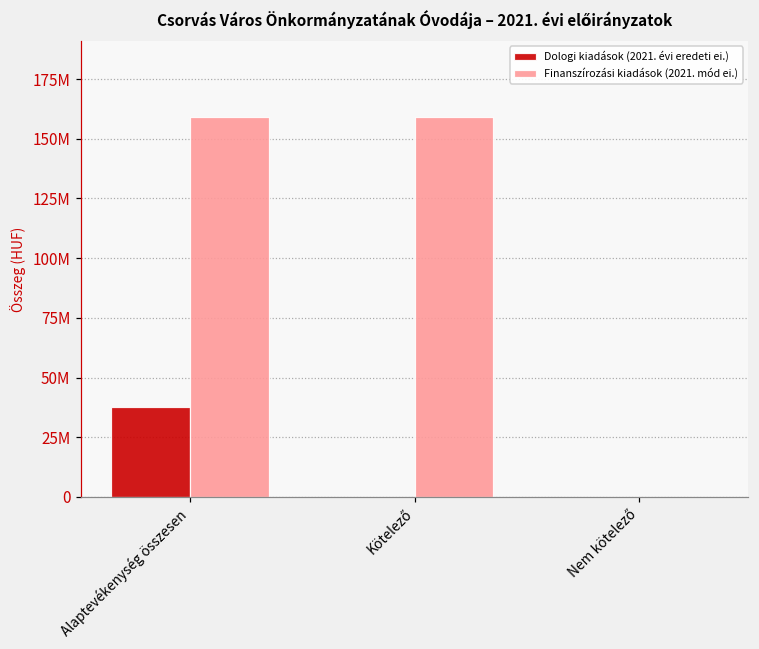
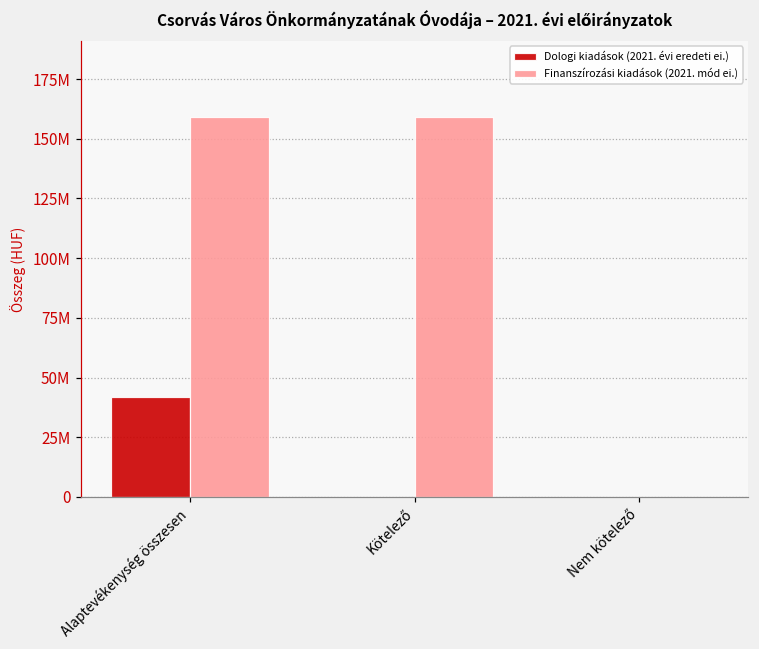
Dologi kiadások (2021. évi eredeti ei.), Alaptevékenység összesen: 38000000 -> 42000000
